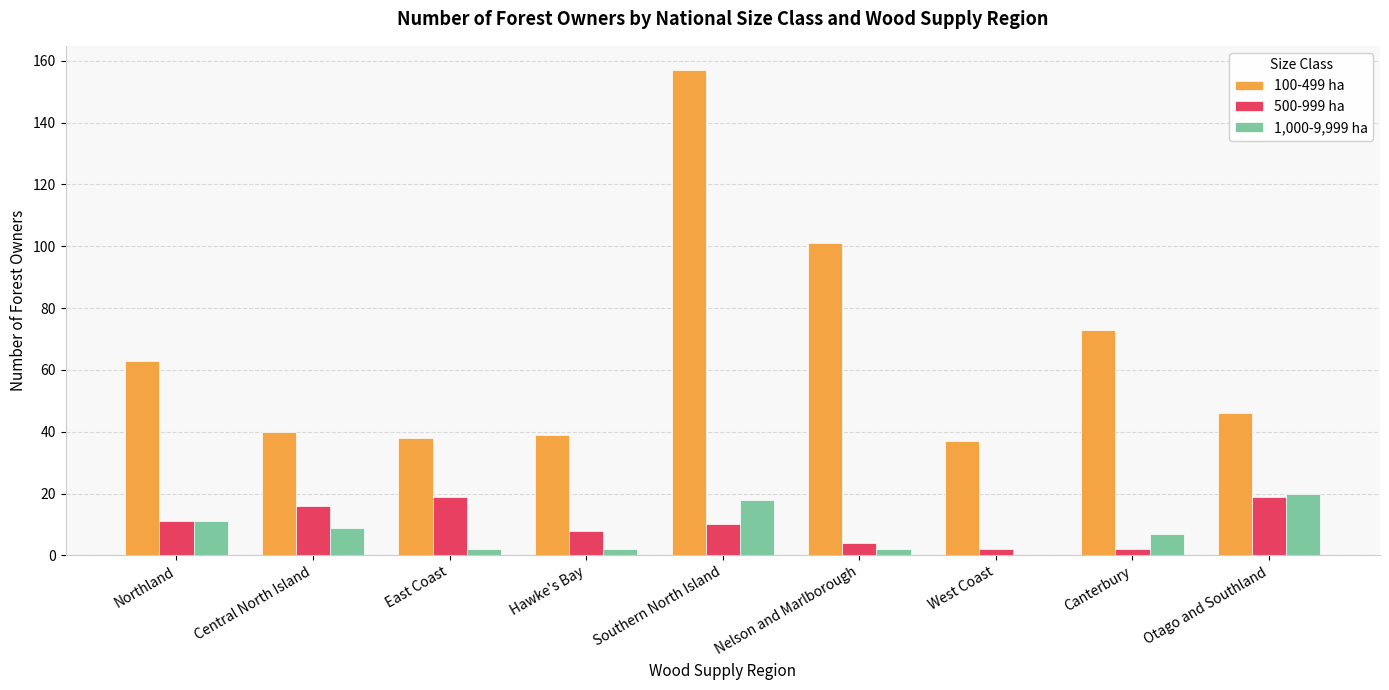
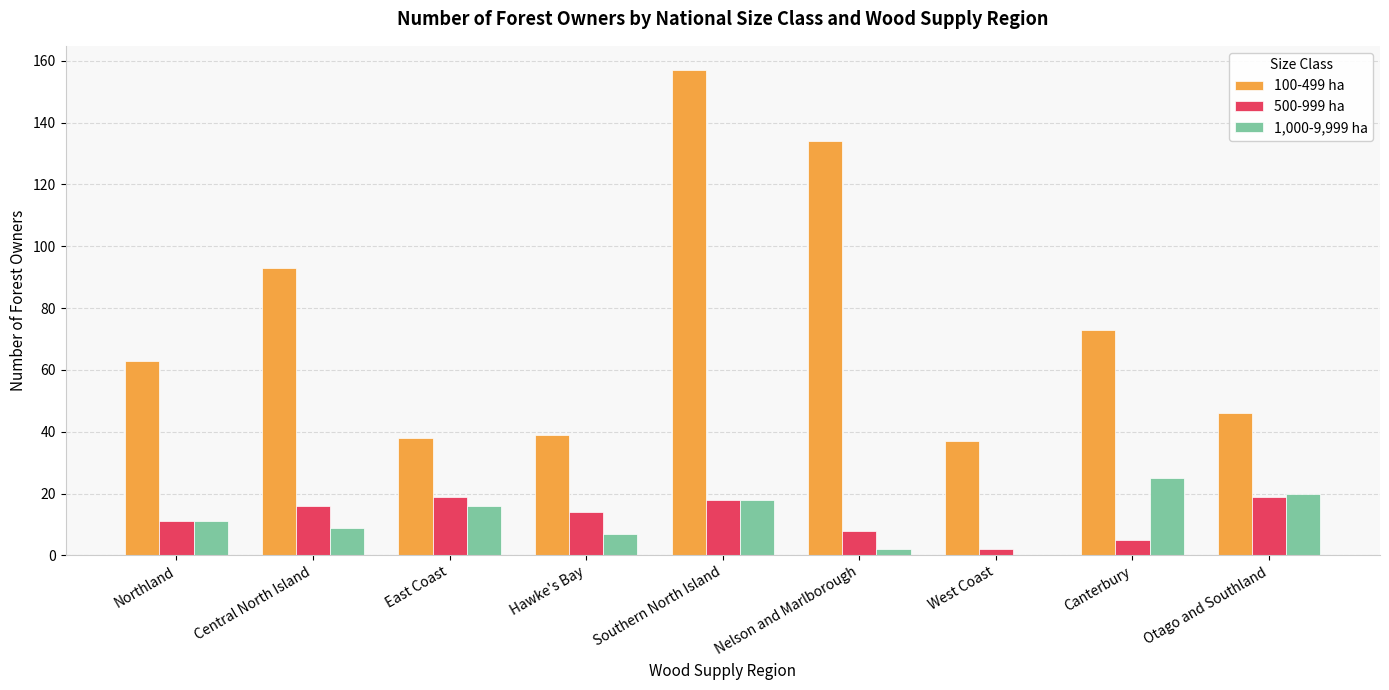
100-499 ha, Central North Island: 40 -> 93
1,000-9,999 ha, East Coast: 2 -> 16
500-999 ha, Hawke's Bay: 8 -> 14
1,000-9,999 ha, Hawke's Bay: 2 -> 7
500-999 ha, Southern North Island: 10 -> 18
100-499 ha, Nelson and Marlborough: 101 -> 134
500-999 ha, Nelson and Marlborough: 4 -> 8
500-999 ha, Canterbury: 2 -> 5
1,000-9,999 ha, Canterbury: 7 -> 25
